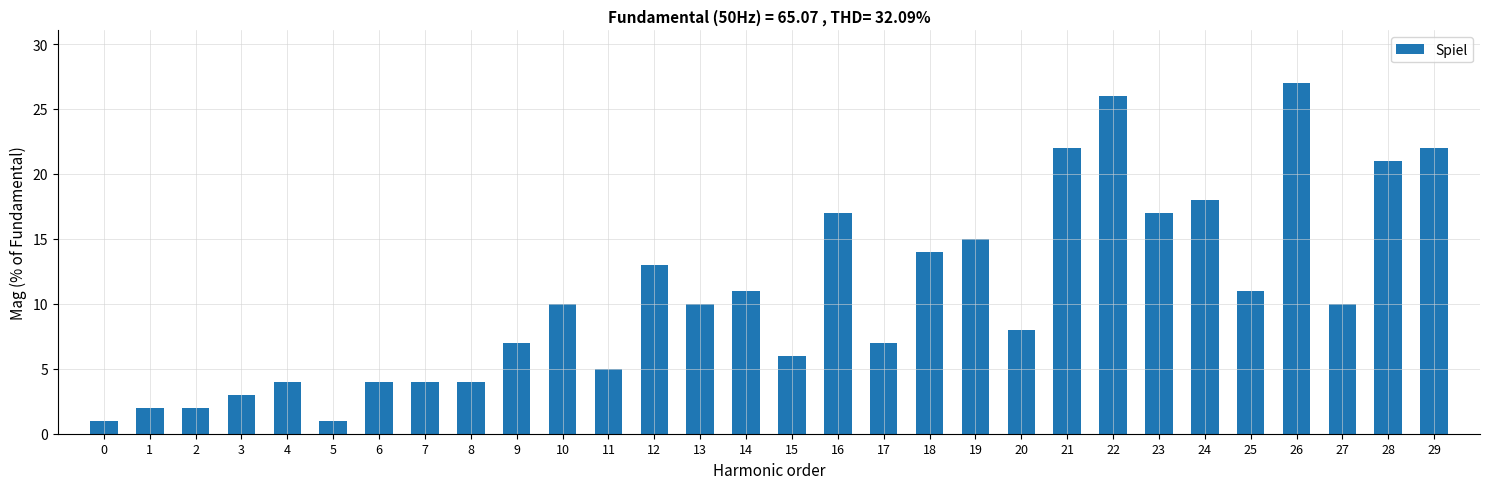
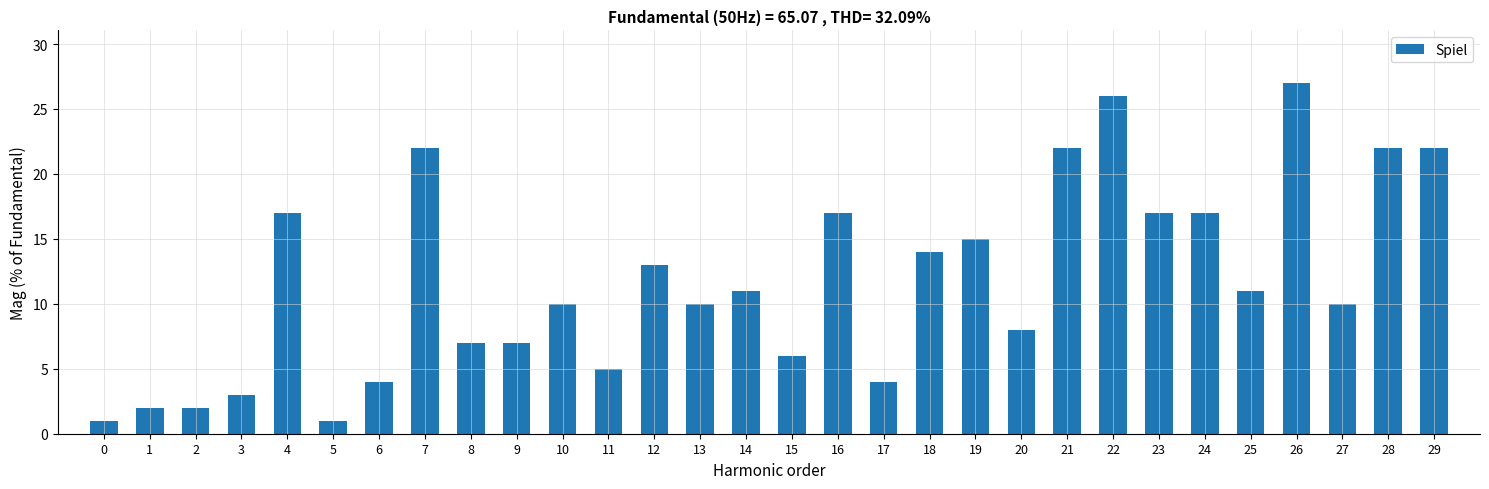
4: 4 -> 17
7: 4 -> 22
8: 4 -> 7
17: 7 -> 4
24: 18 -> 17
28: 21 -> 22
